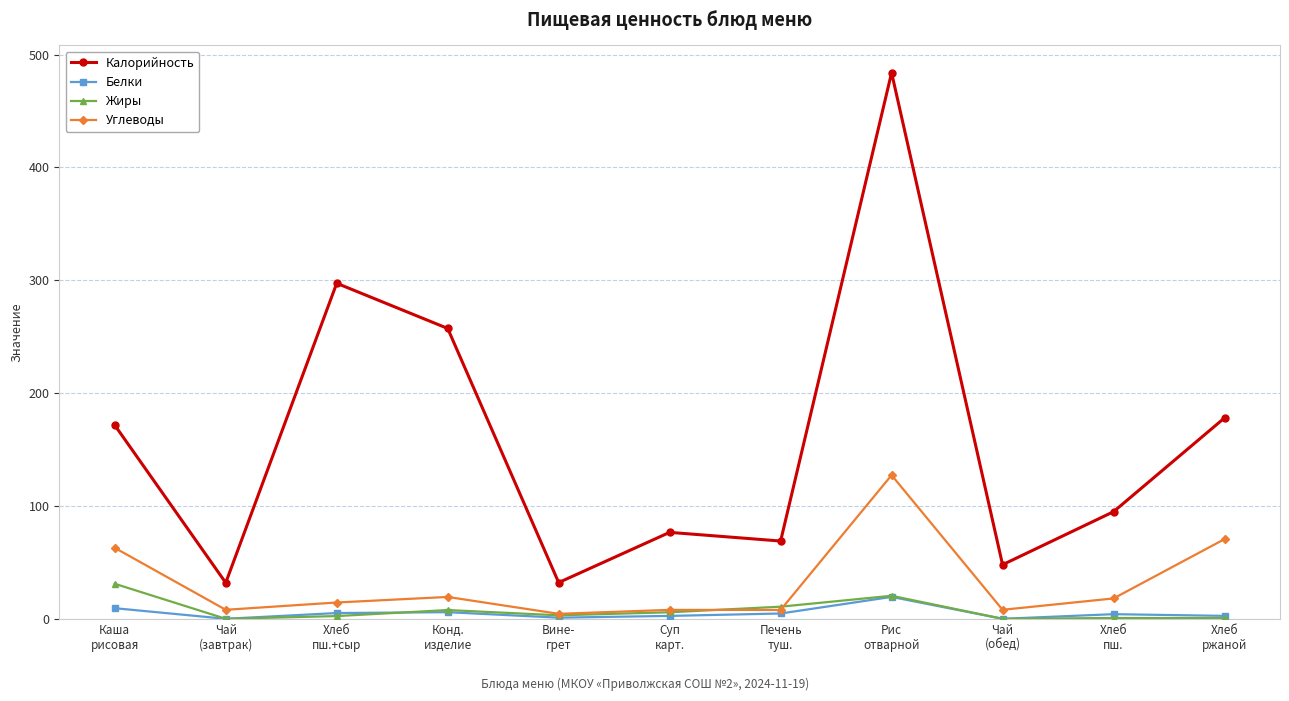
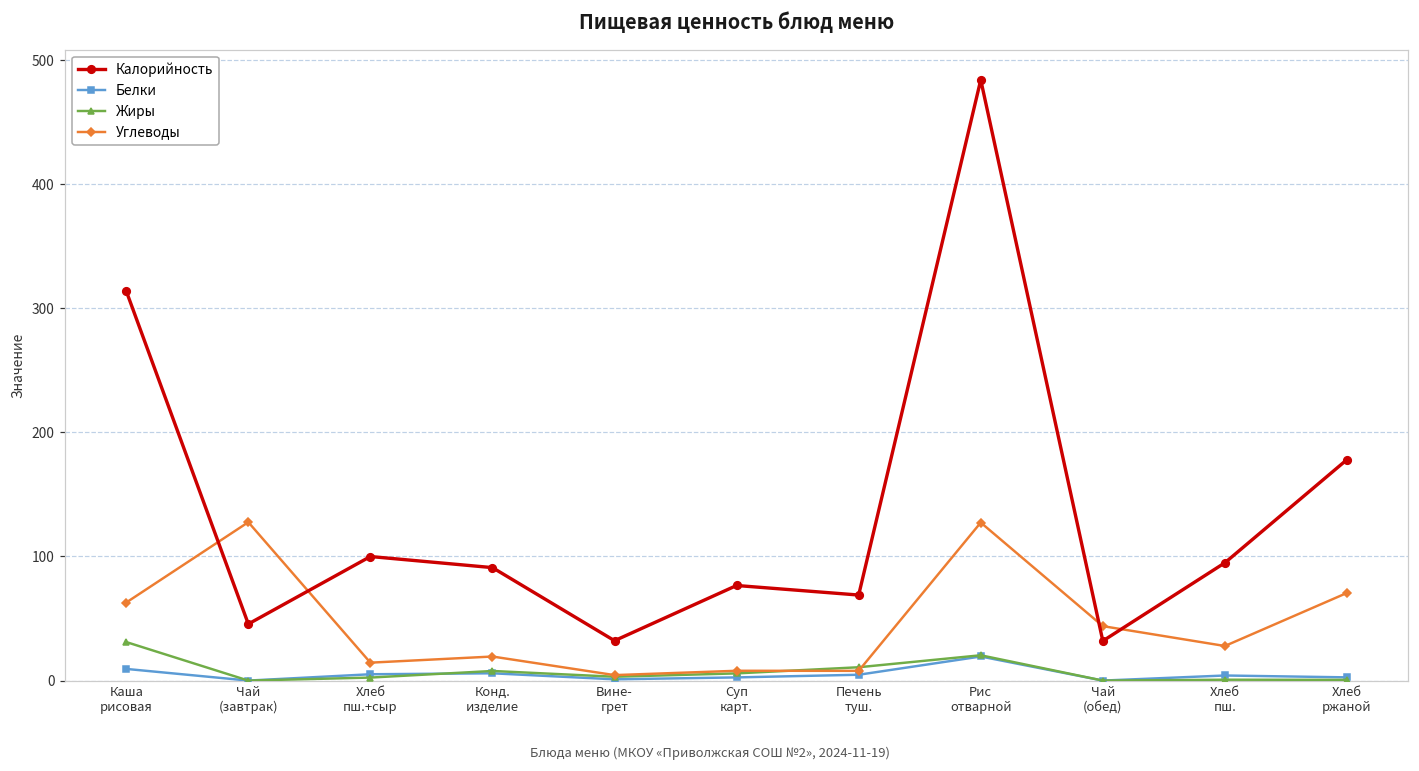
Калорийность, Каша рисовая: 172 -> 314
Калорийность, Чай (завтрак): 32 -> 46
Углеводы, Чай (завтрак): 8 -> 128
Калорийность, Хлеб пш.+сыр: 297 -> 100
Калорийность, Конд. изделие: 257 -> 91
Калорийность, Чай (обед): 48 -> 32
Углеводы, Чай (обед): 8 -> 44
Углеводы, Хлеб пш.: 18 -> 28
